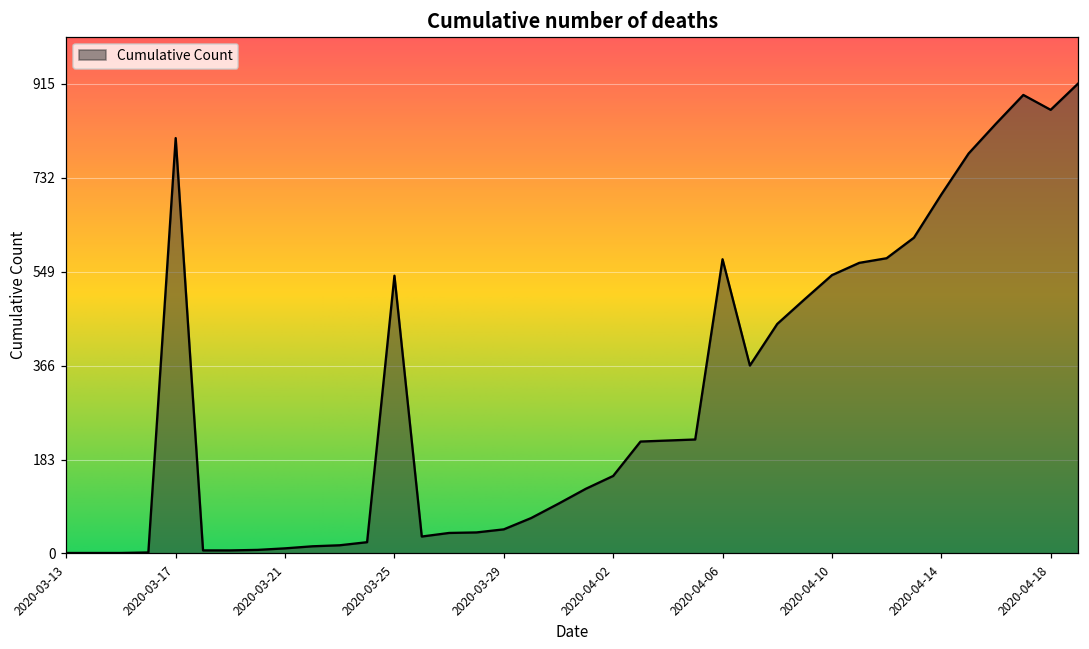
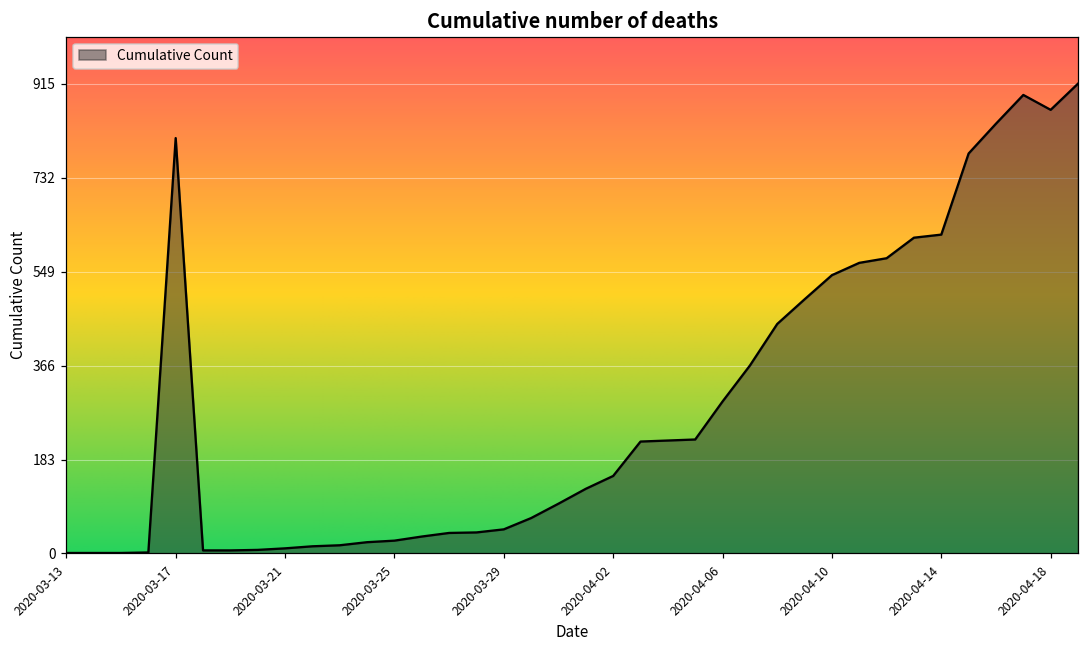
2020-03-25: 540 -> 30
2020-04-06: 570 -> 300
2020-04-14: 700 -> 620
